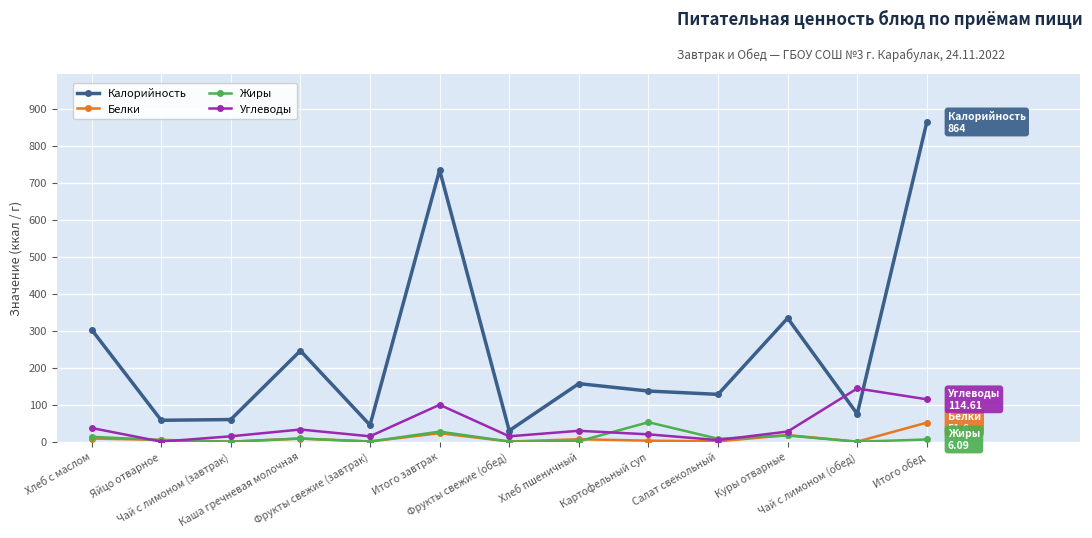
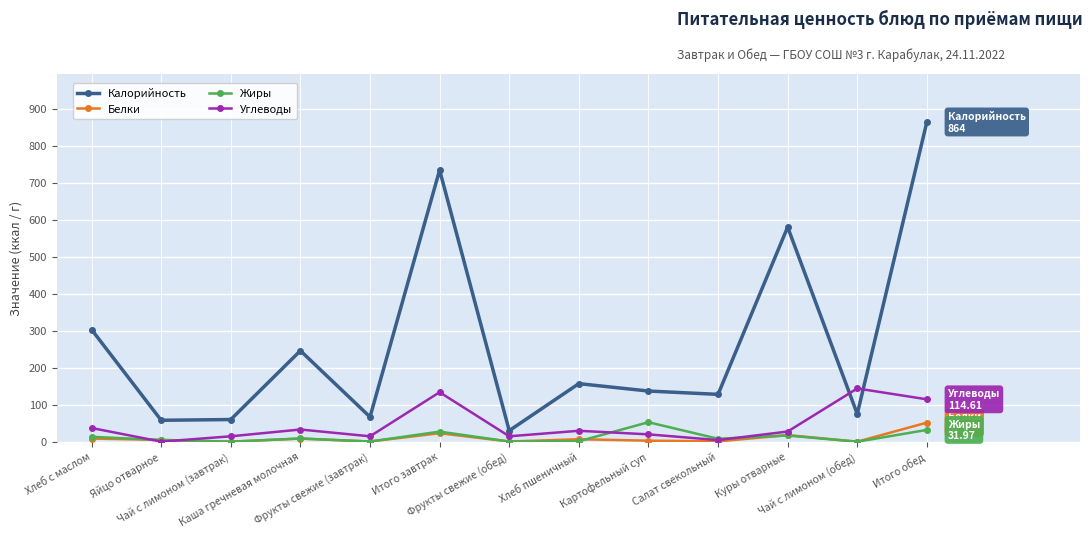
Калорийность, Фрукты свежие (завтрак): 50 -> 70
Углеводы, Итого завтрак: 100 -> 130
Калорийность, Куры отварные: 330 -> 580
Жиры, Итого обед: 6.09 -> 31.97
